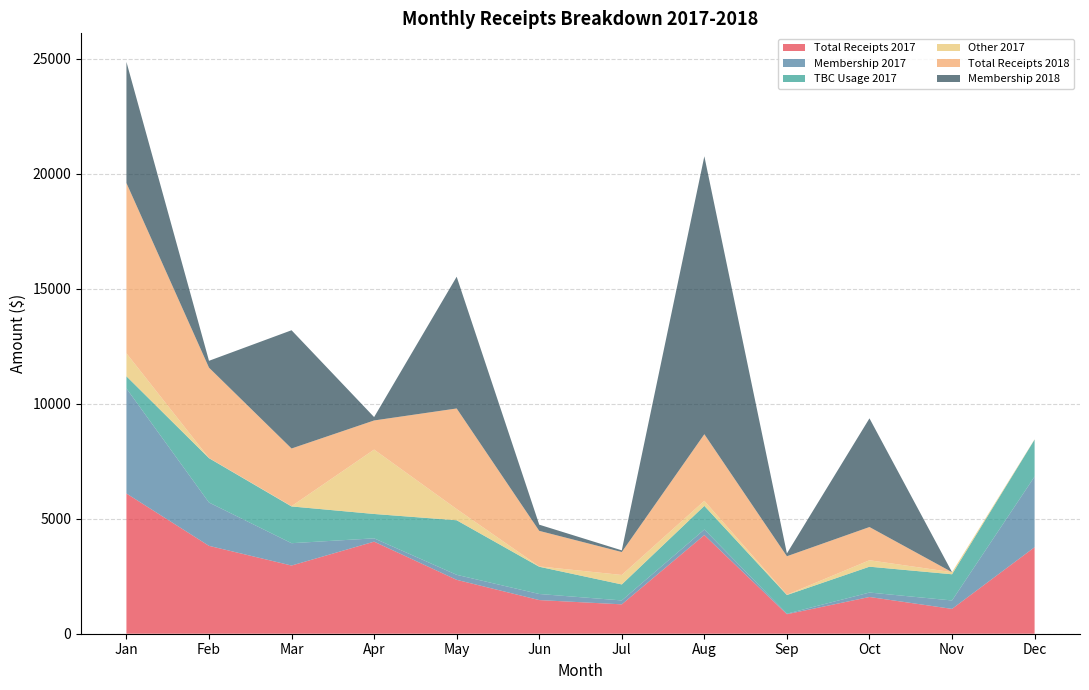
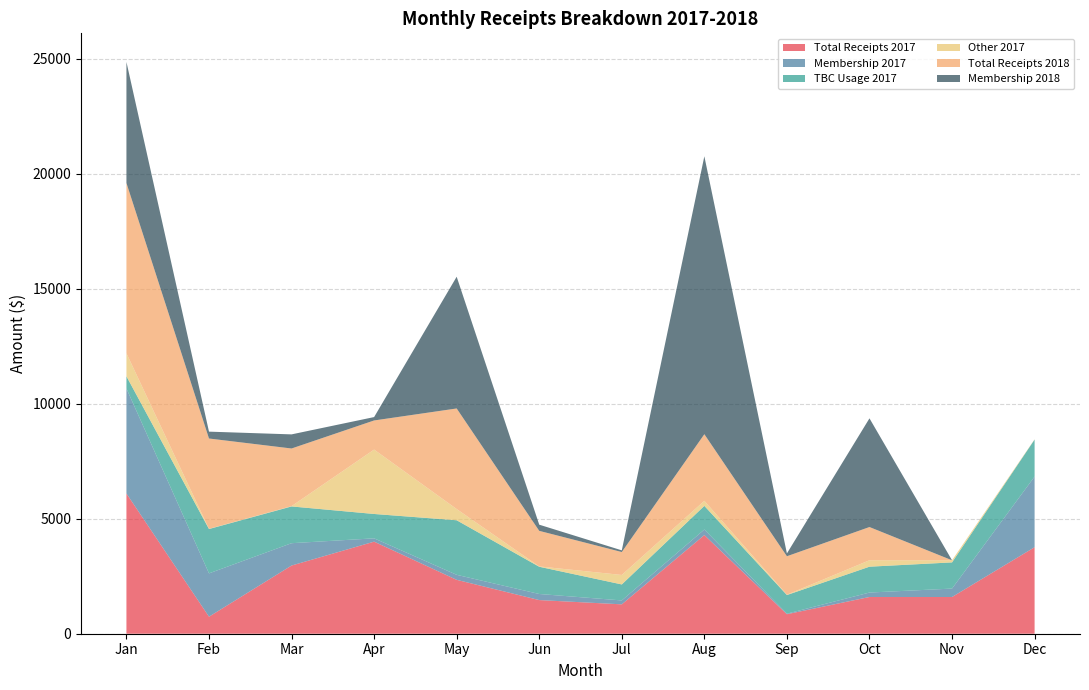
Total Receipts 2017, Feb: 3800 -> 700
Membership 2018, Mar: 5100 -> 600
Total Receipts 2017, Nov: 1100 -> 1600
